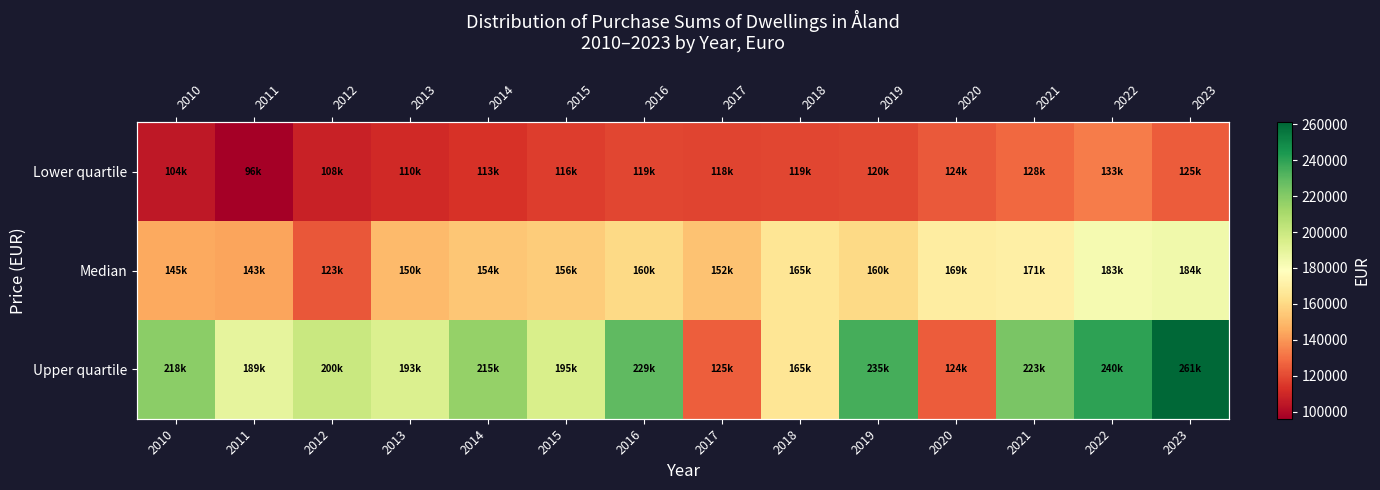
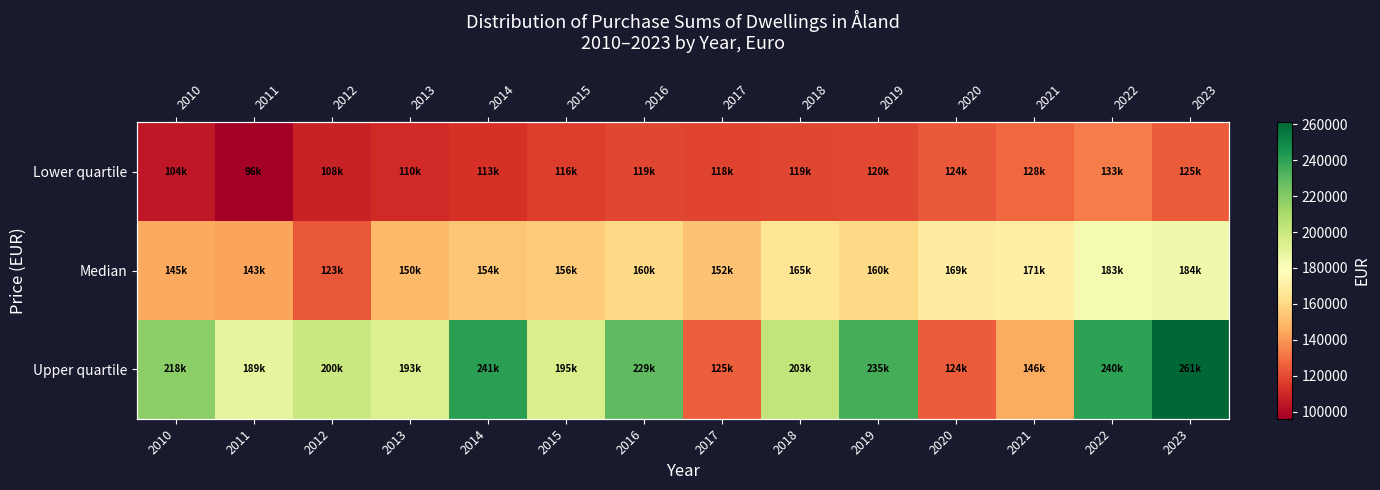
Upper quartile, 2014: 215k -> 241k
Upper quartile, 2018: 165k -> 203k
Upper quartile, 2021: 223k -> 146k
